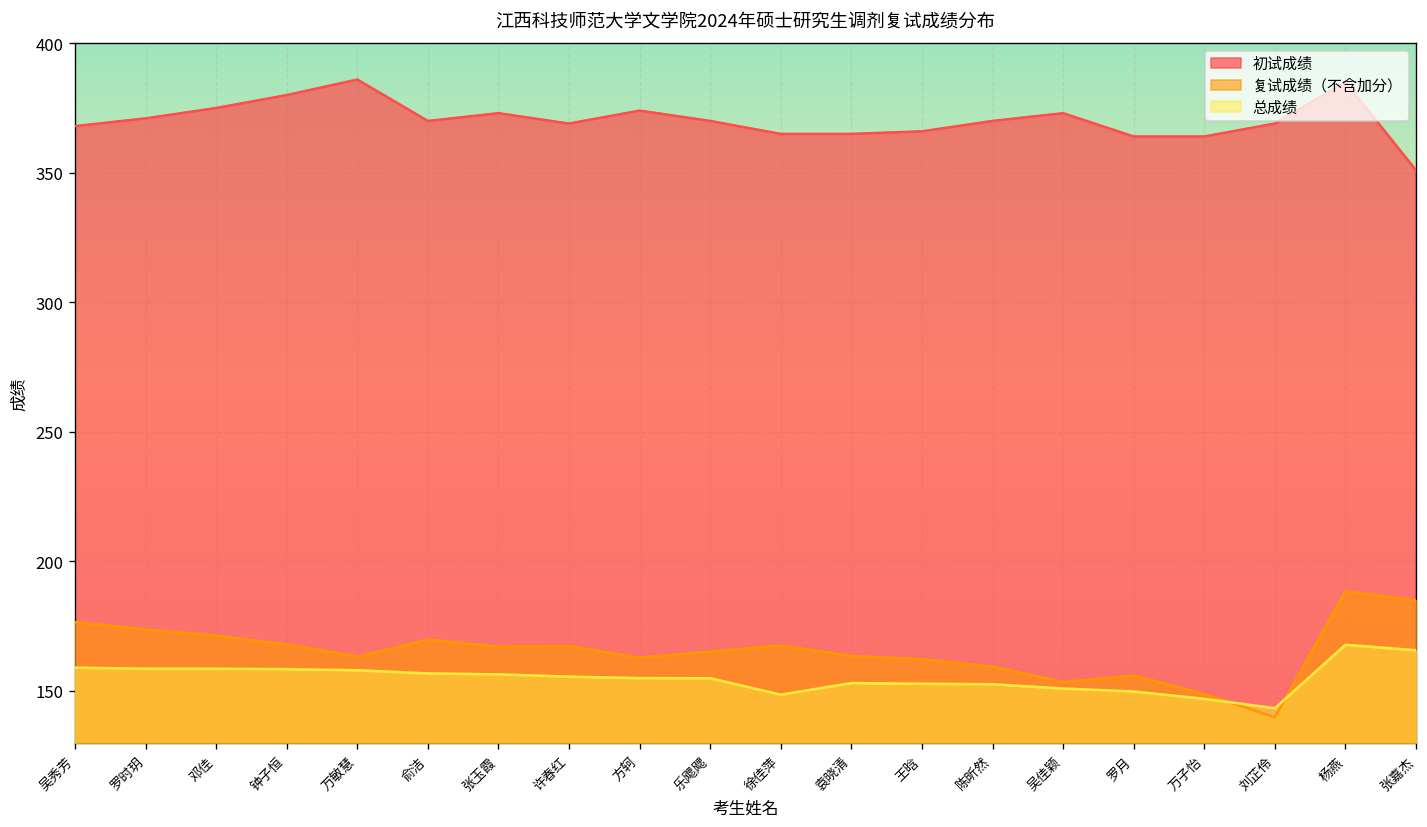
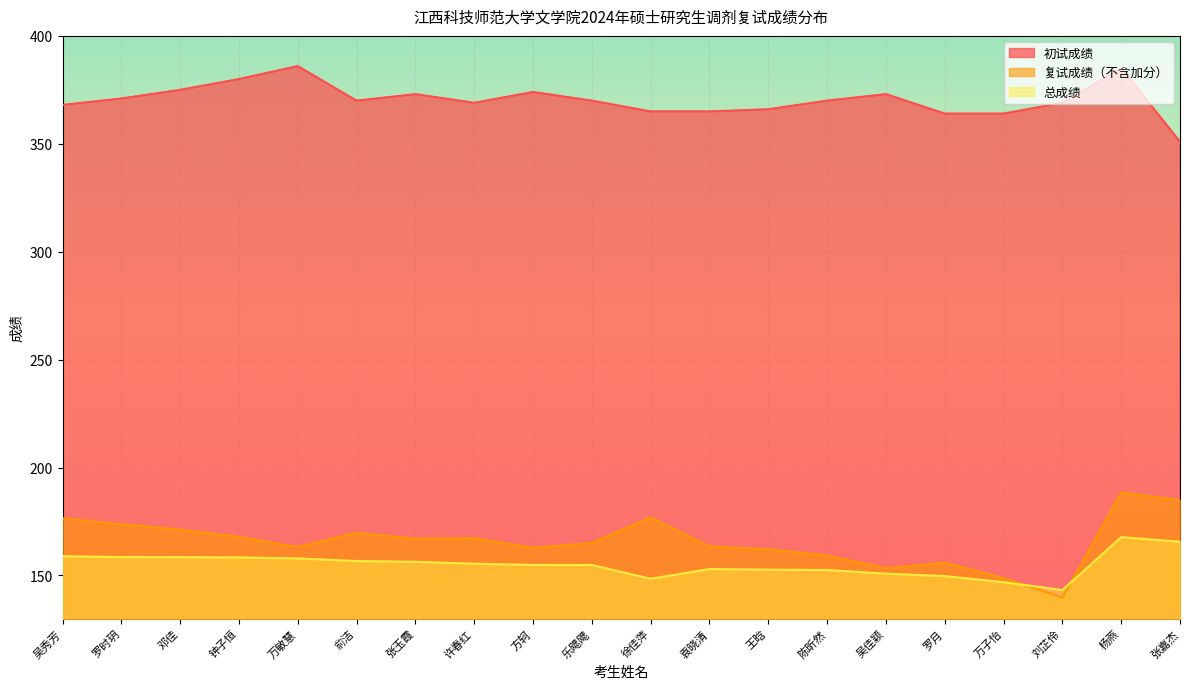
复试成绩（不含加分）, 徐佳萍: 168 -> 177
